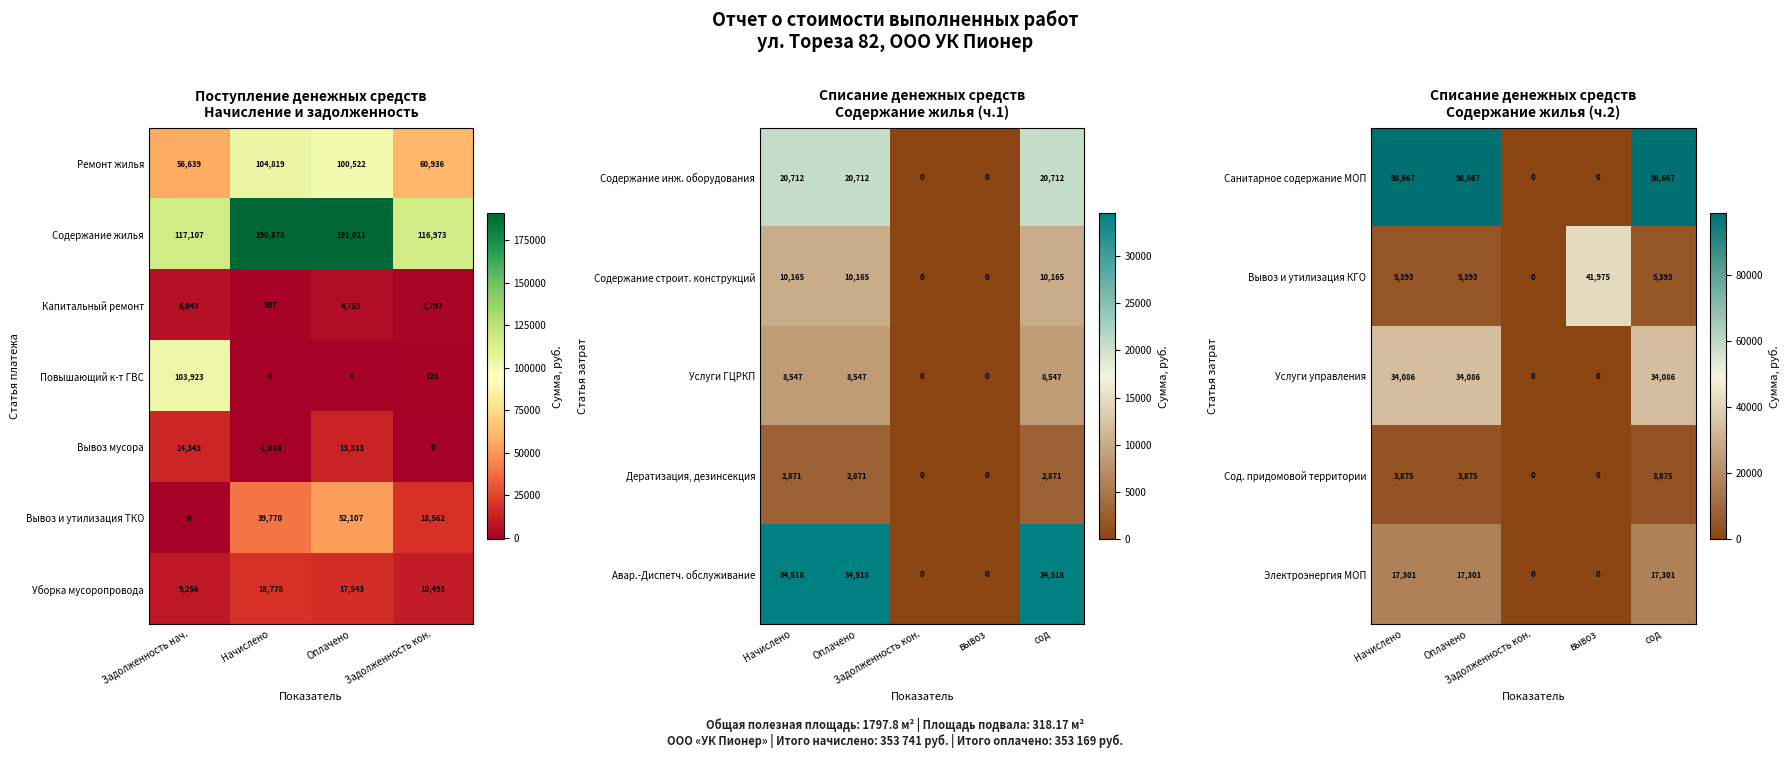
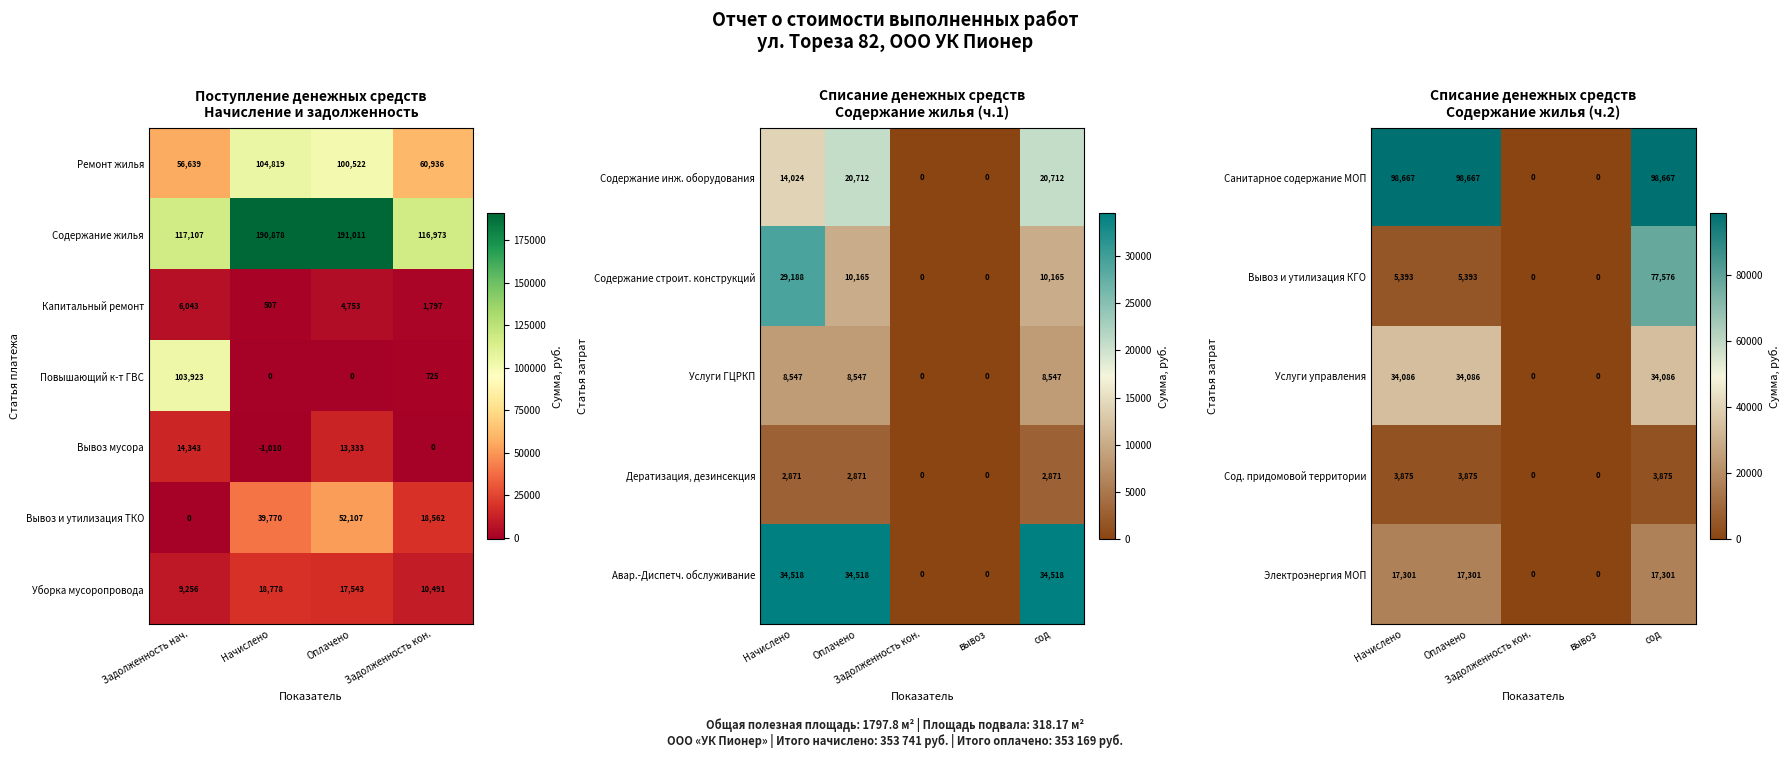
Списание денежных средств Содержание жилья (ч.1), Содержание инж. оборудования, Начислено: 20,712 -> 14,024
Списание денежных средств Содержание жилья (ч.1), Содержание строит. конструкций, Начислено: 10,165 -> 29,188
Списание денежных средств Содержание жилья (ч.2), Вывоз и утилизация КГО, вывоз: 41,975 -> 0
Списание денежных средств Содержание жилья (ч.2), Вывоз и утилизация КГО, сод: 5,393 -> 77,576
